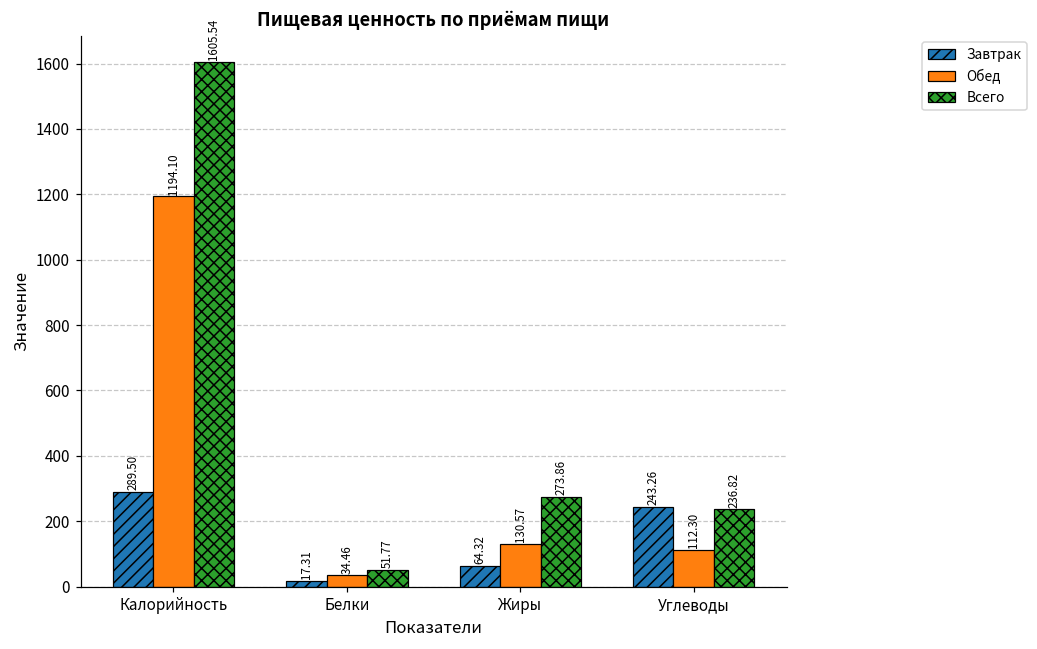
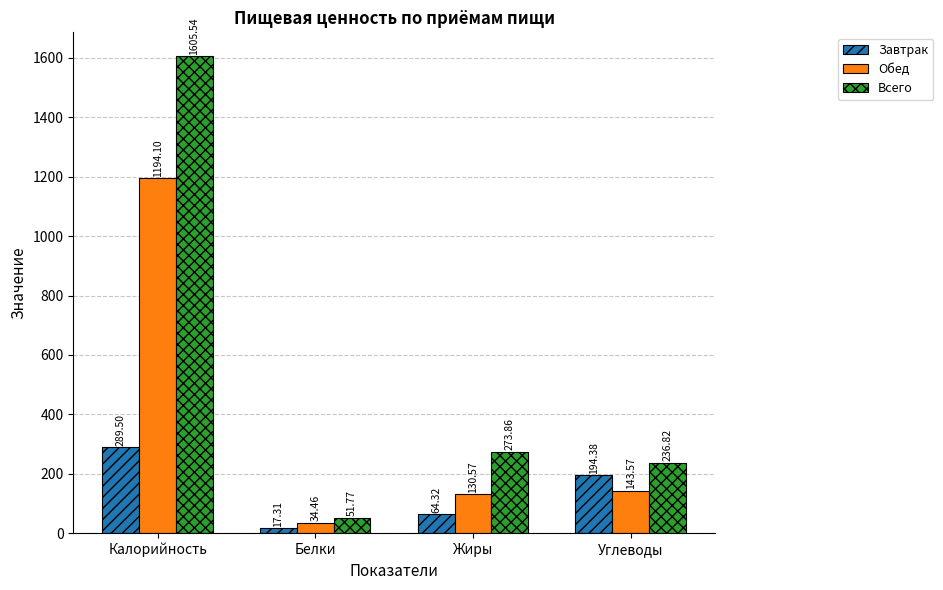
Завтрак, Углеводы: 243.26 -> 194.38
Обед, Углеводы: 112.30 -> 143.57
